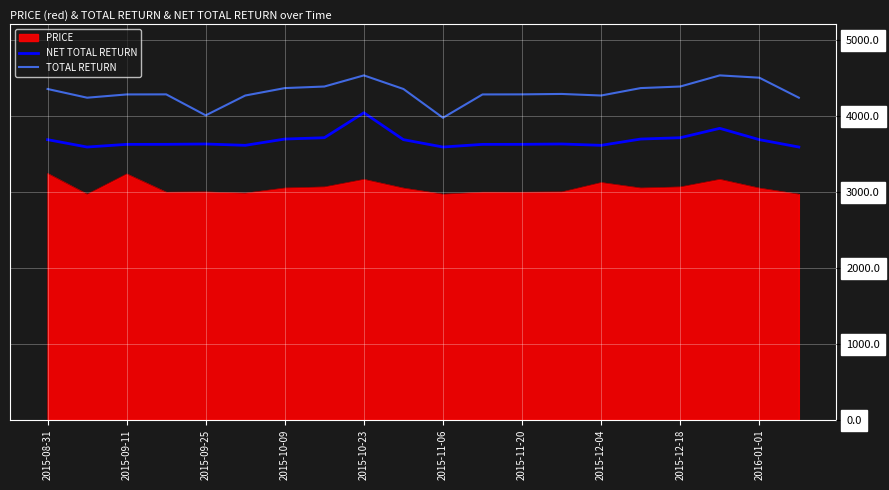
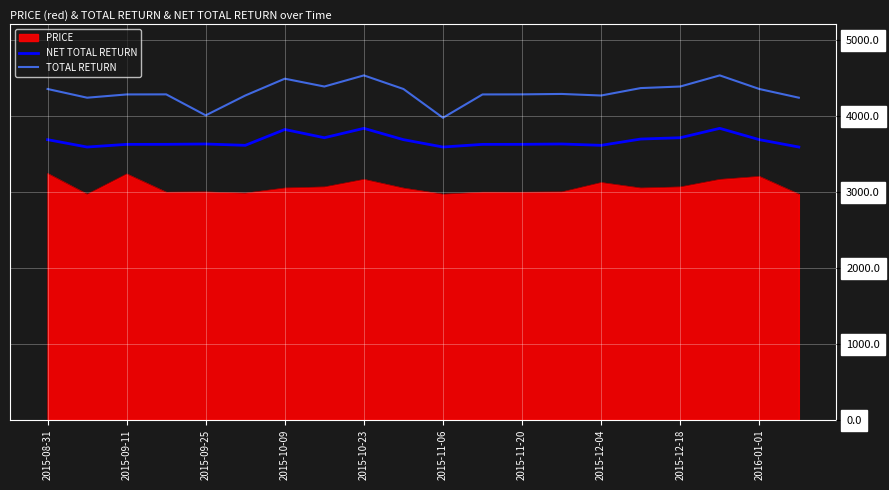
NET TOTAL RETURN, 2015-10-09: 3700 -> 3800
TOTAL RETURN, 2015-10-09: 4400 -> 4500
NET TOTAL RETURN, 2015-10-23: 4000 -> 3800
PRICE, 2016-01-01: 3000 -> 3200
TOTAL RETURN, 2016-01-01: 4500 -> 4300
